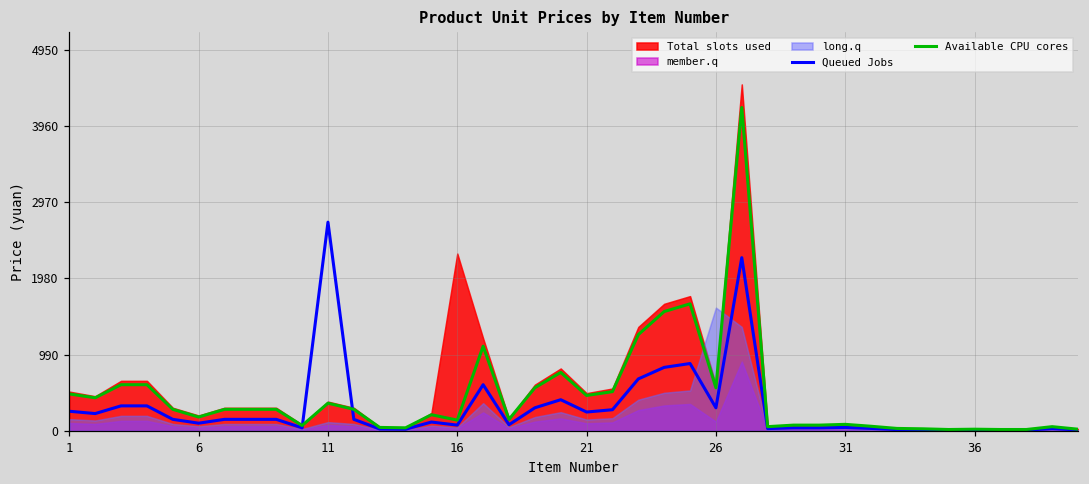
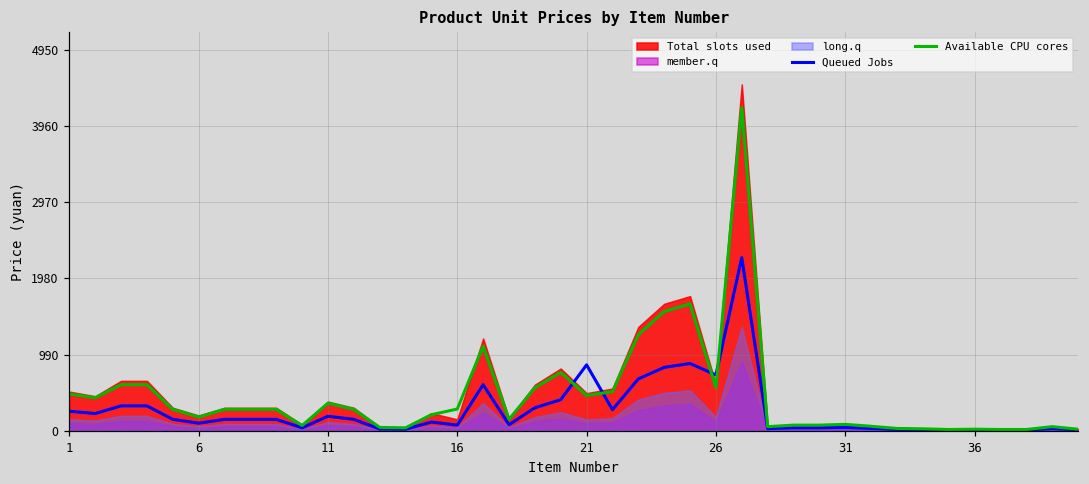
Queued Jobs, 11: 2700 -> 200
Total slots used, 16: 2300 -> 200
Available CPU cores, 16: 100 -> 300
Queued Jobs, 21: 200 -> 900
Queued Jobs, 26: 300 -> 700
long.q, 26: 1600 -> 200
